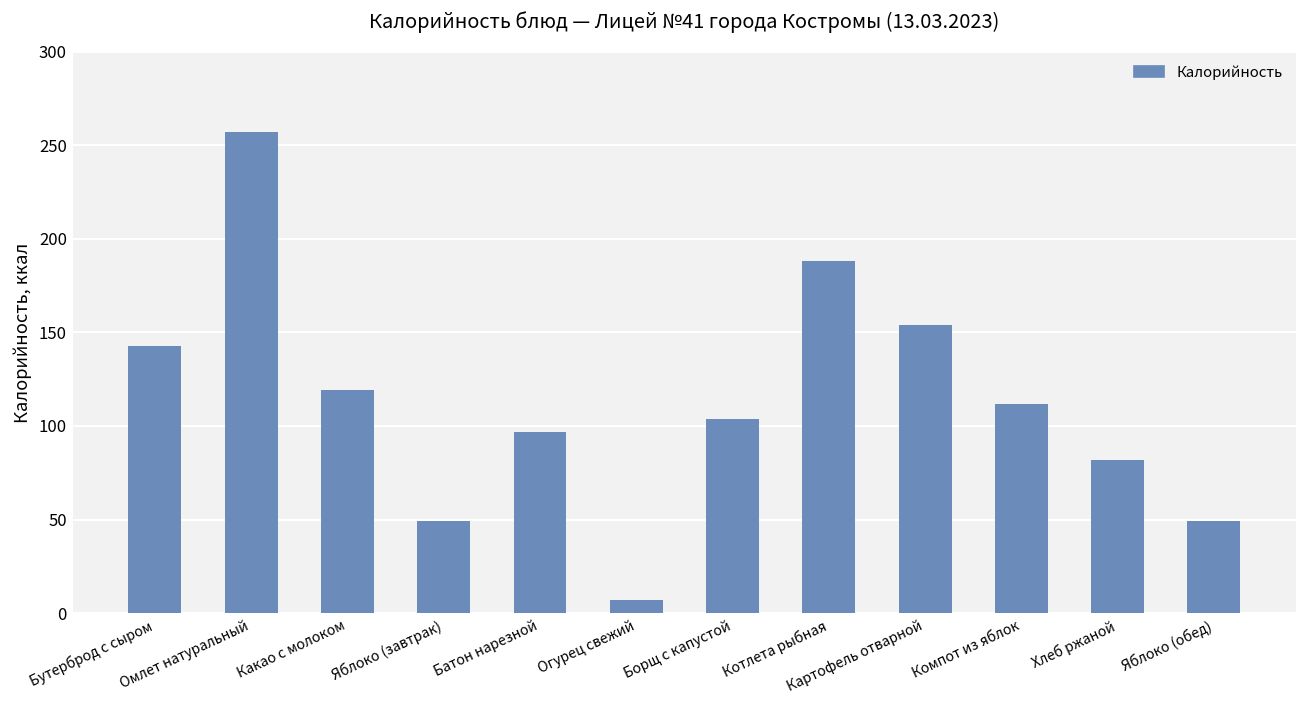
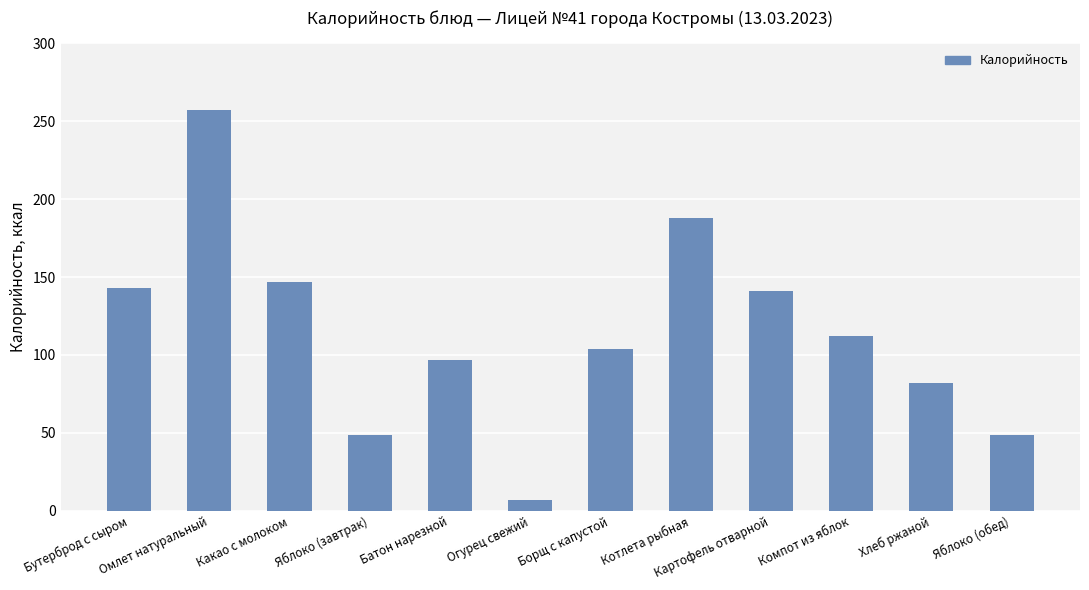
Какао с молоком: 119 -> 147
Картофель отварной: 154 -> 141
